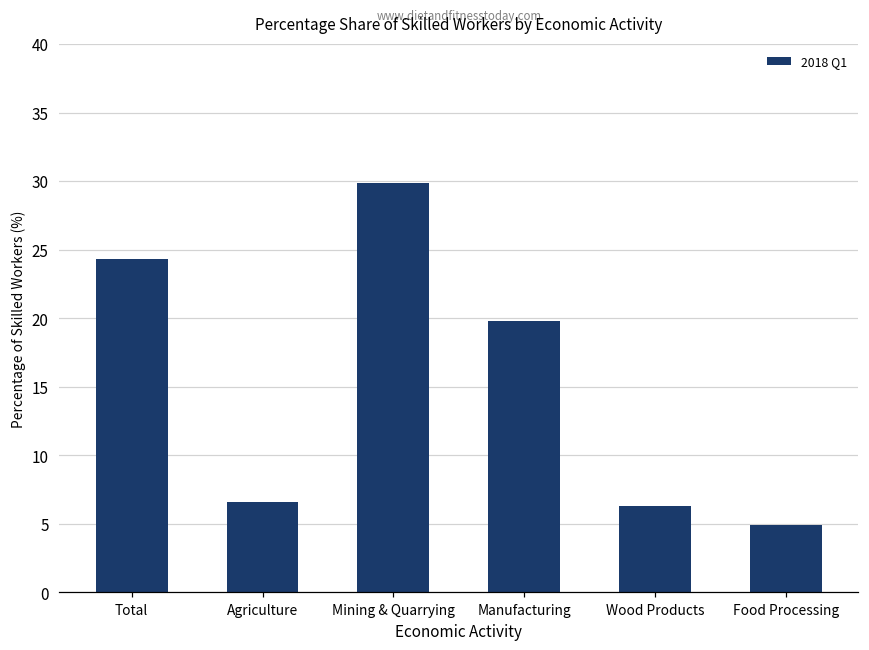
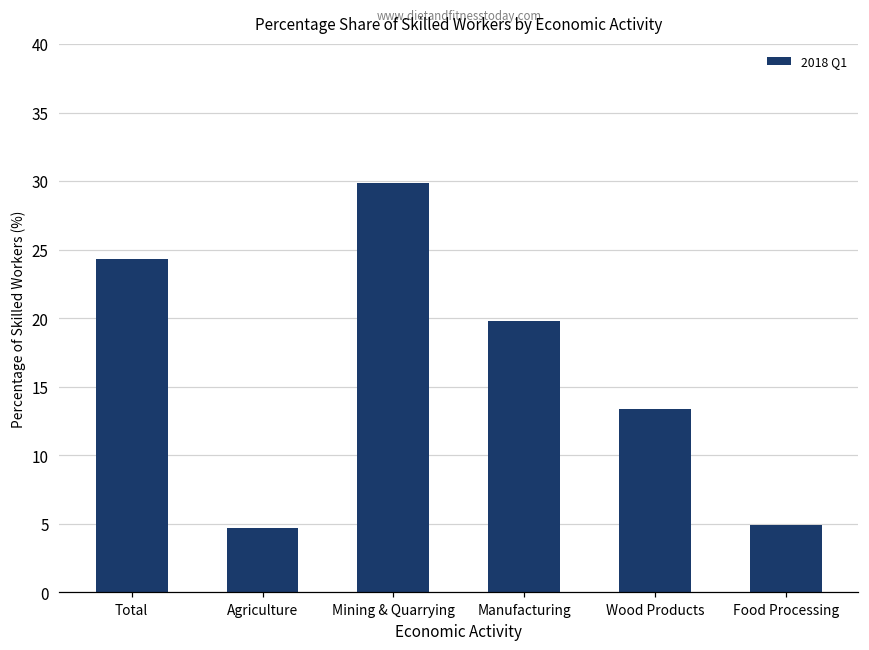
Agriculture: 6.6 -> 4.7
Wood Products: 6.3 -> 13.4
